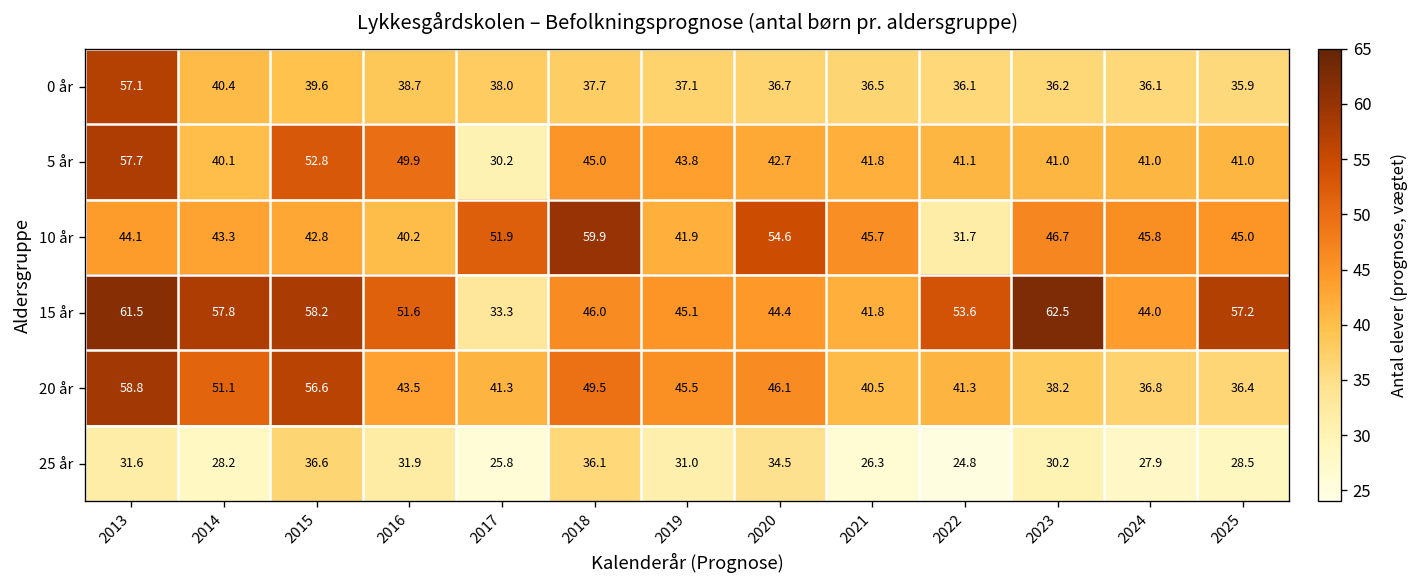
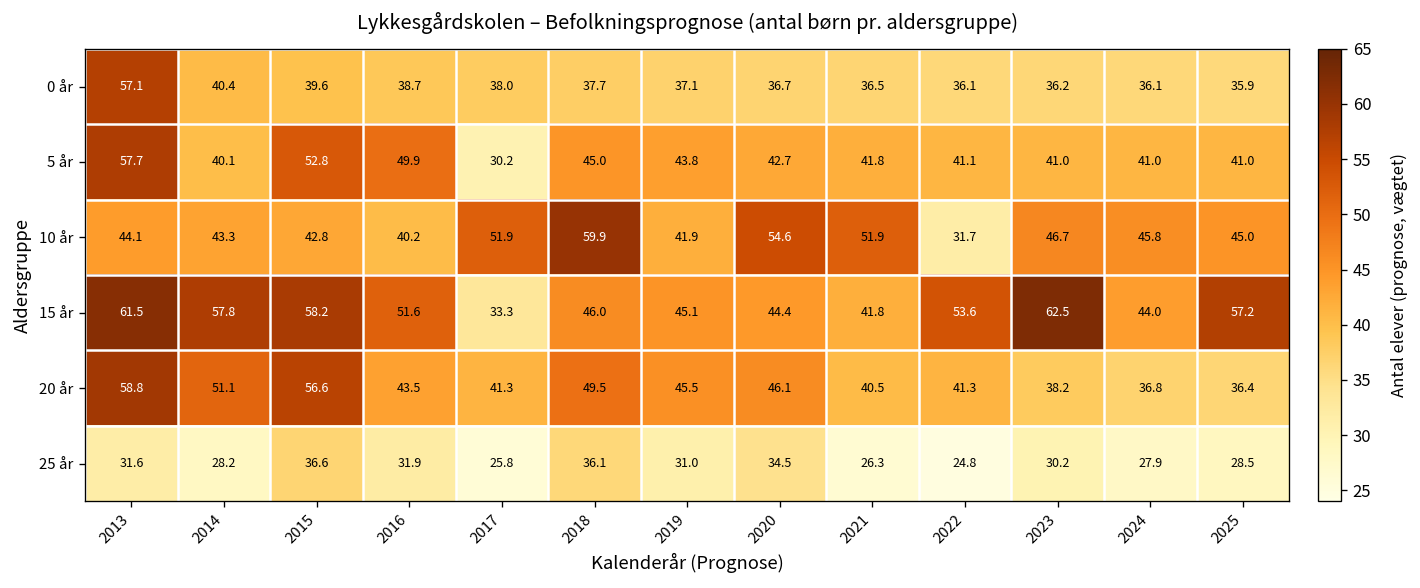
10 år, 2021: 45.7 -> 51.9
